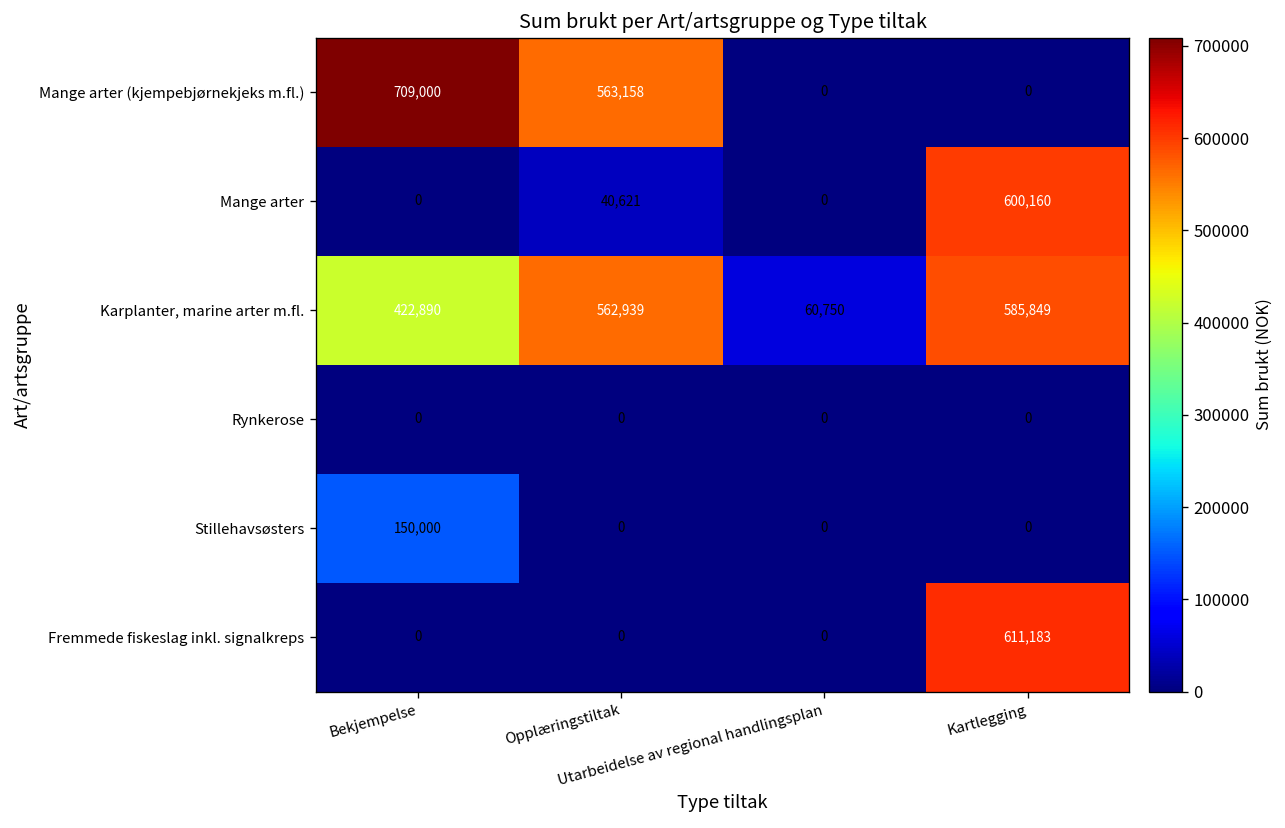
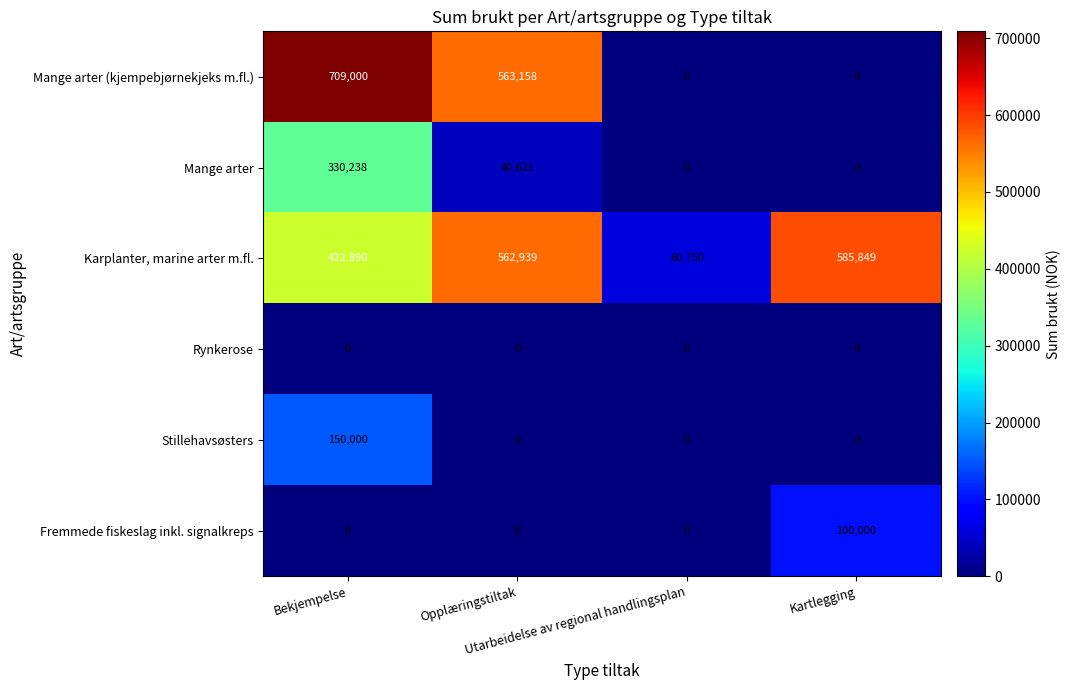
Mange arter, Bekjempelse: 0 -> 330,238
Mange arter, Kartlegging: 600,160 -> 0
Fremmede fiskeslag inkl. signalkreps, Kartlegging: 611,183 -> 100,000
